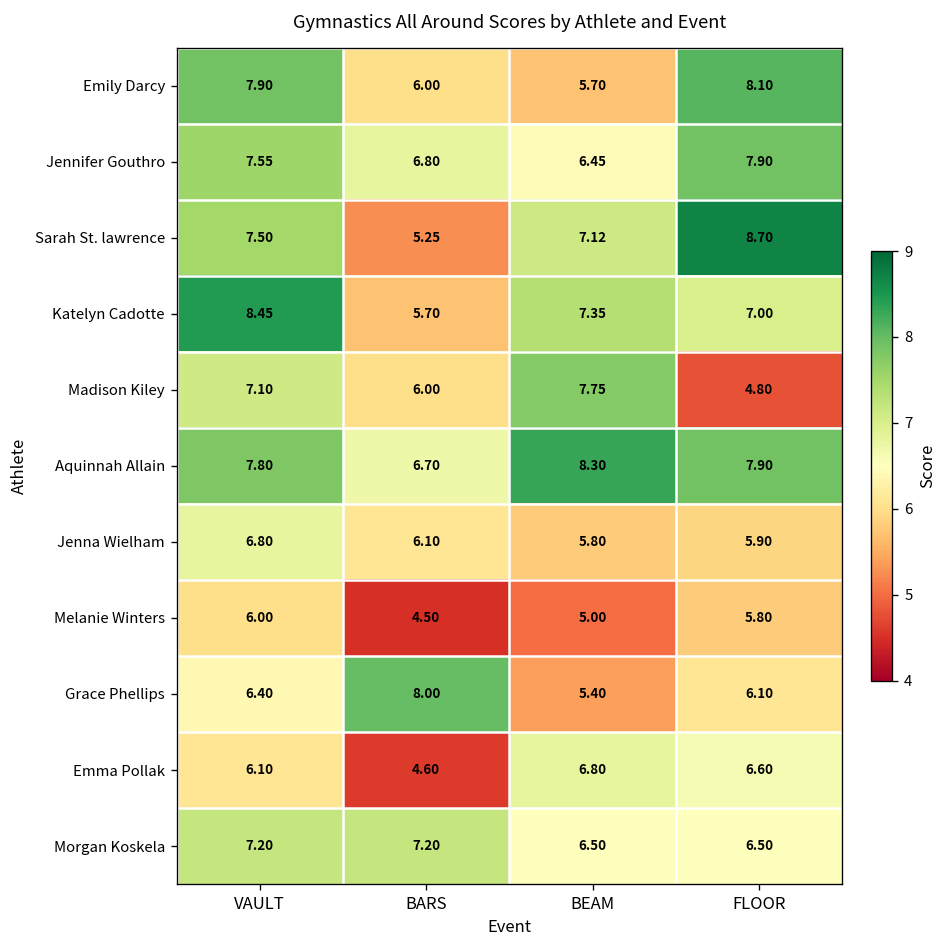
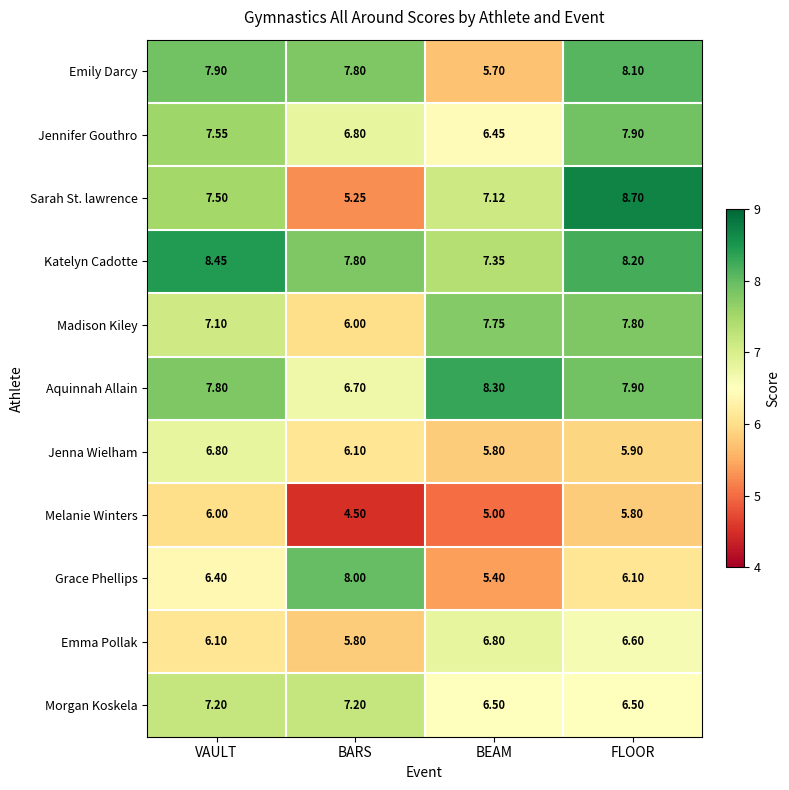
Emily Darcy, BARS: 6.00 -> 7.80
Katelyn Cadotte, BARS: 5.70 -> 7.80
Katelyn Cadotte, FLOOR: 7.00 -> 8.20
Madison Kiley, FLOOR: 4.80 -> 7.80
Emma Pollak, BARS: 4.60 -> 5.80
